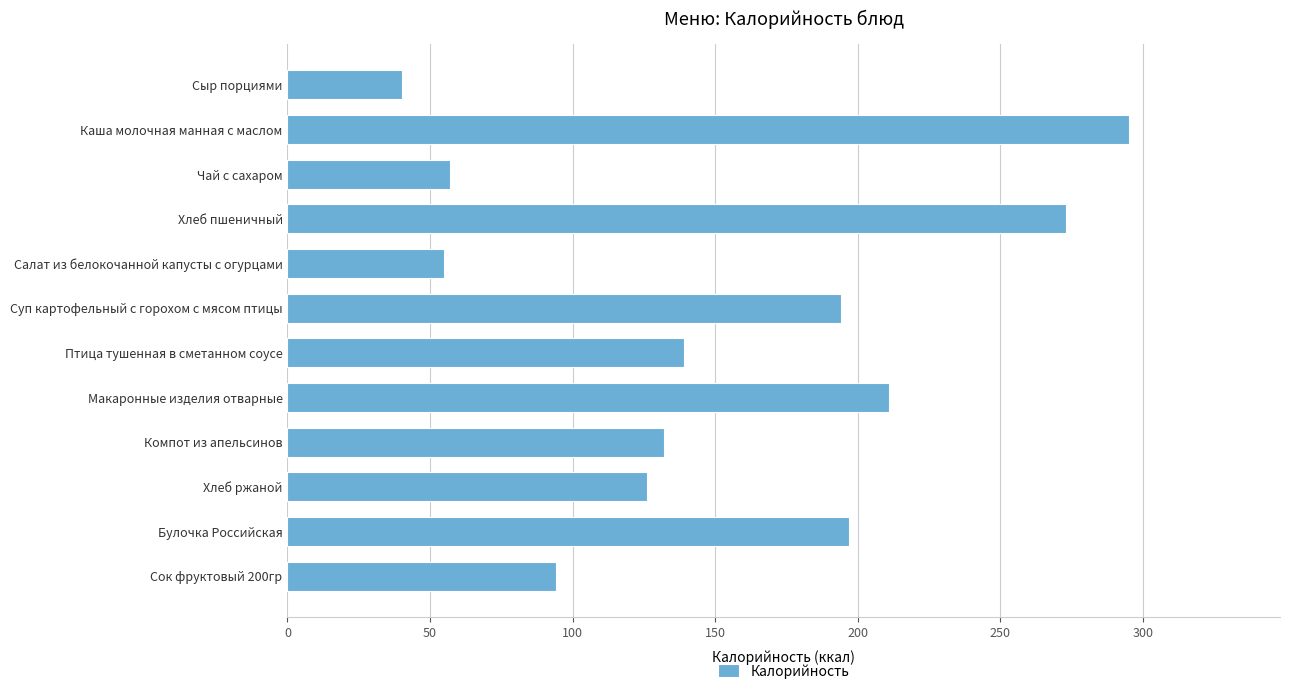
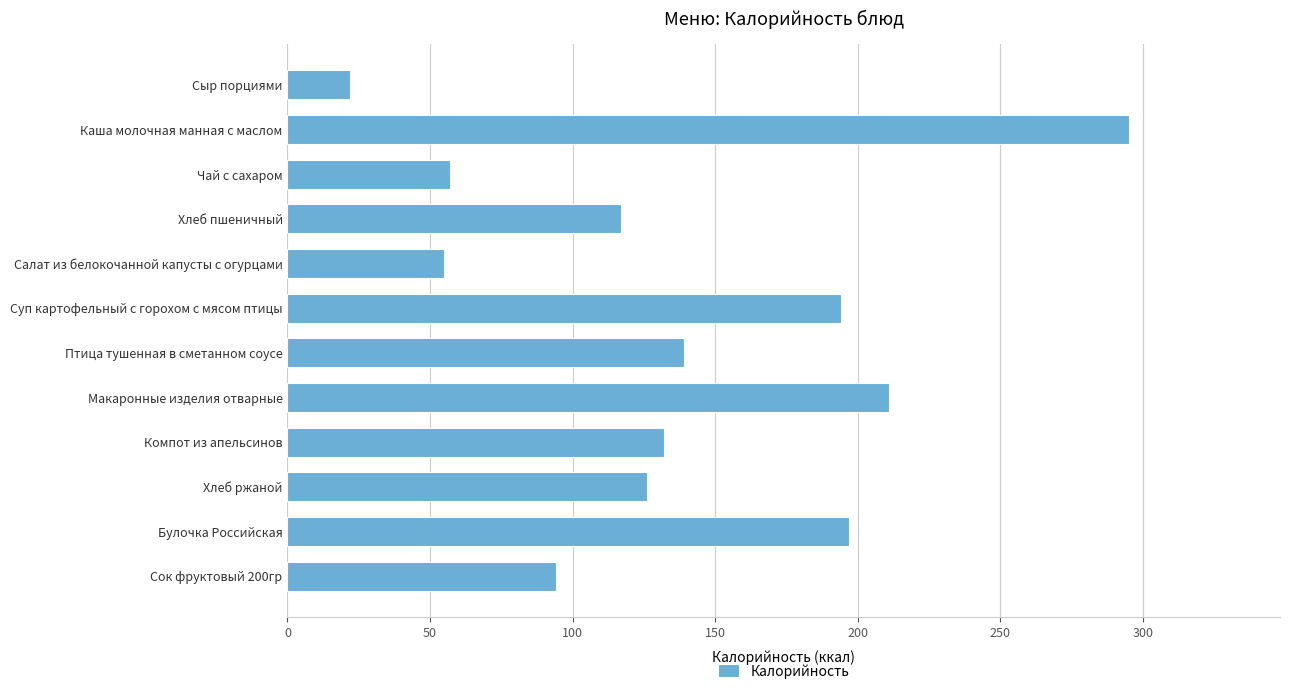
Сыр порциями: 40 -> 22
Хлеб пшеничный: 273 -> 117
